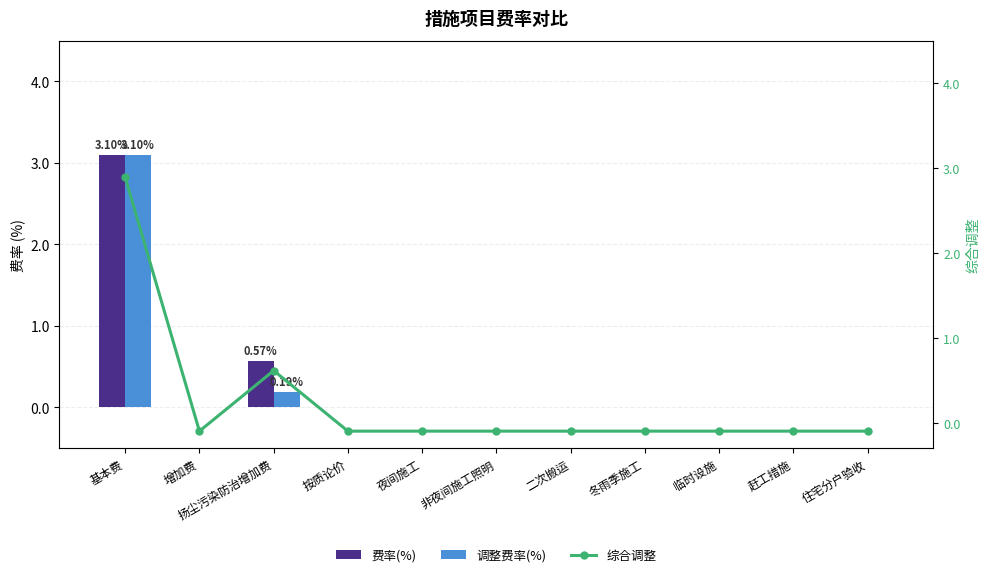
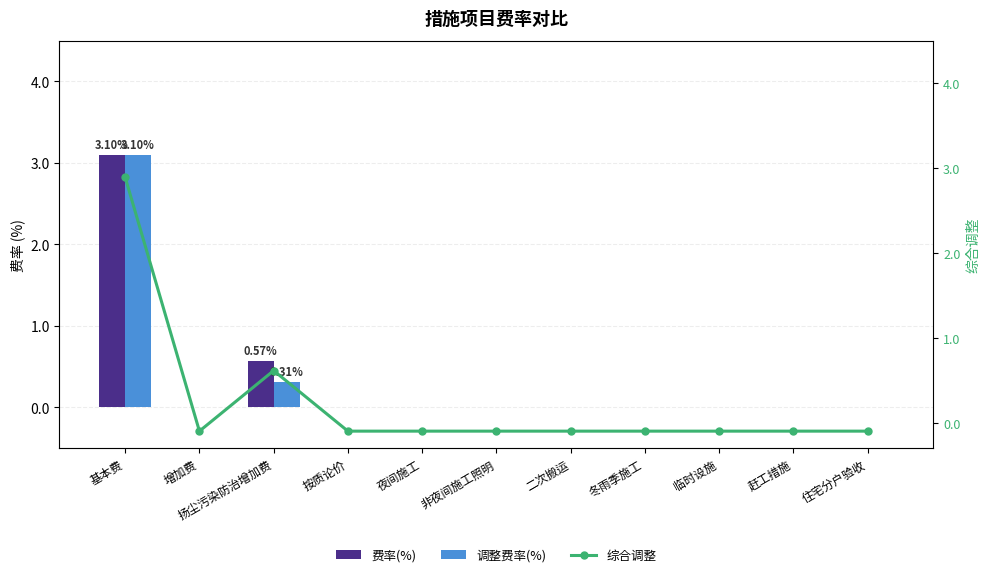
调整费率(%), 扬尘污染防治增加费: 0.19% -> 0.31%
